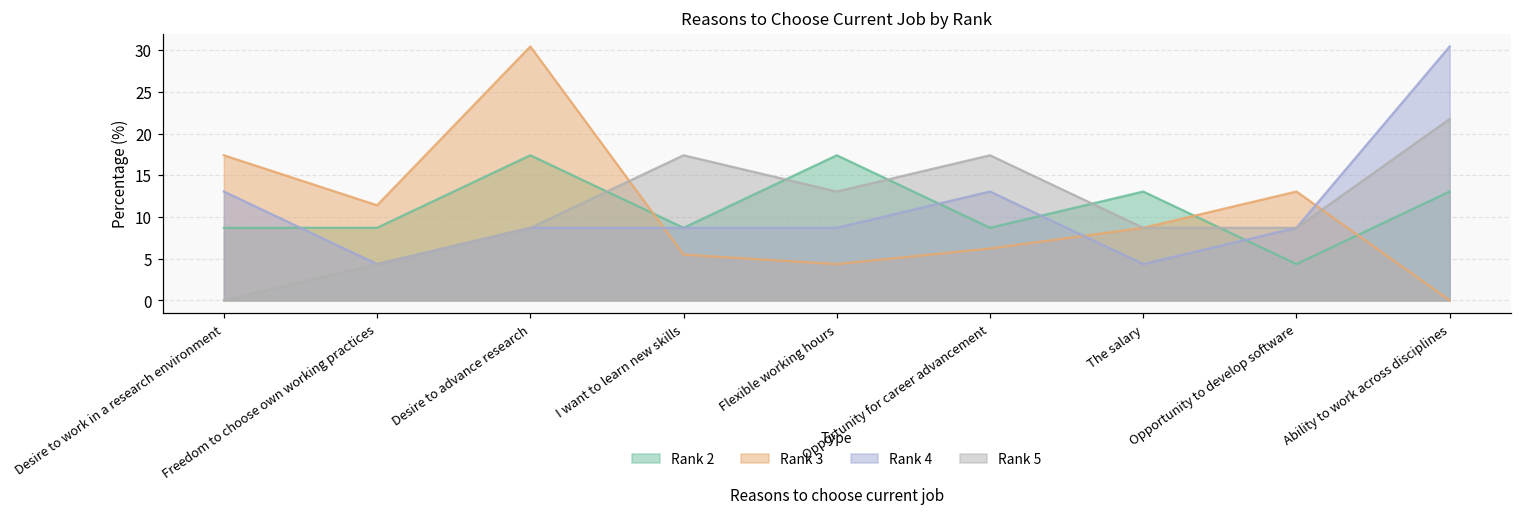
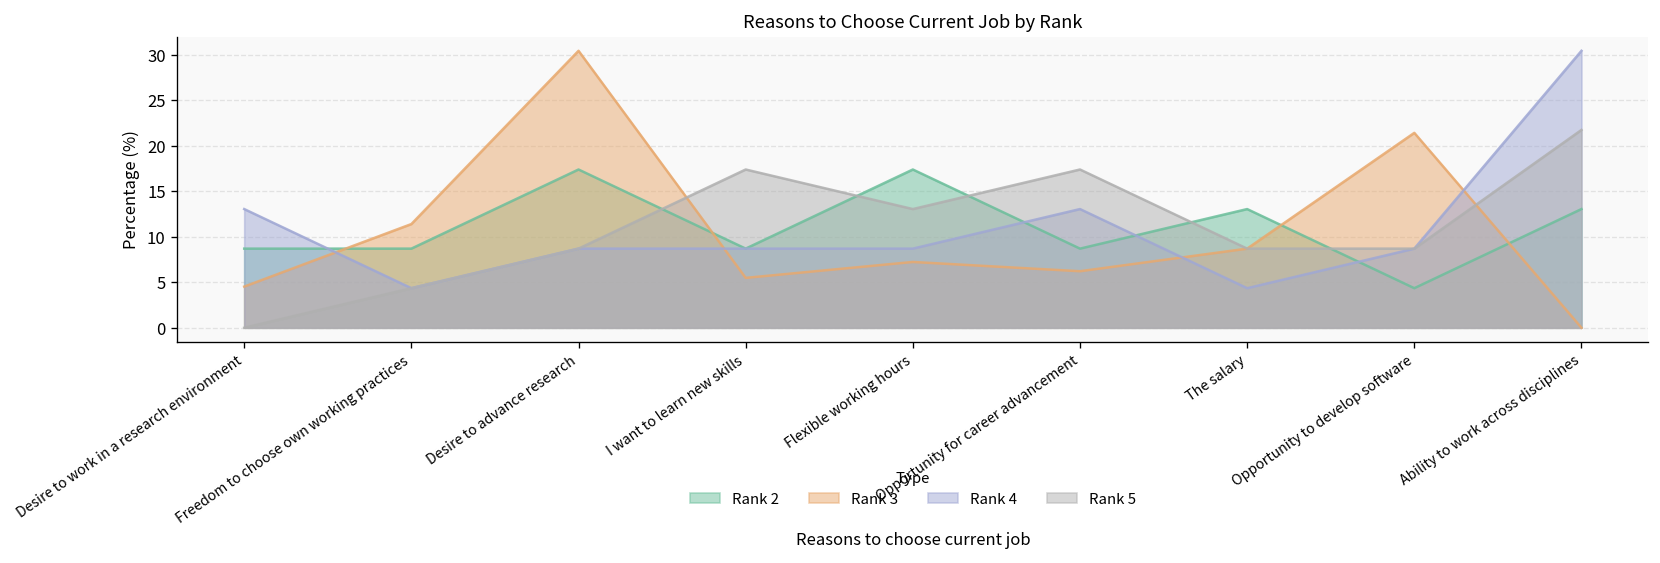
Rank 3, Desire to work in a research environment: 17 -> 5
Rank 3, Flexible working hours: 4 -> 7
Rank 3, Opportunity to develop software: 13 -> 21
